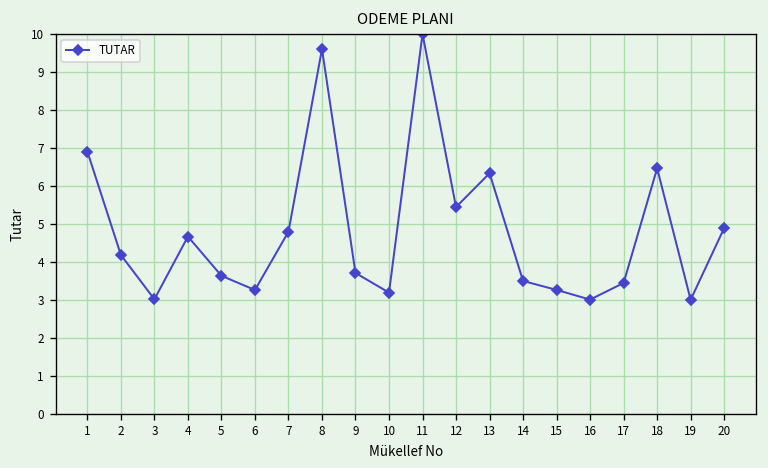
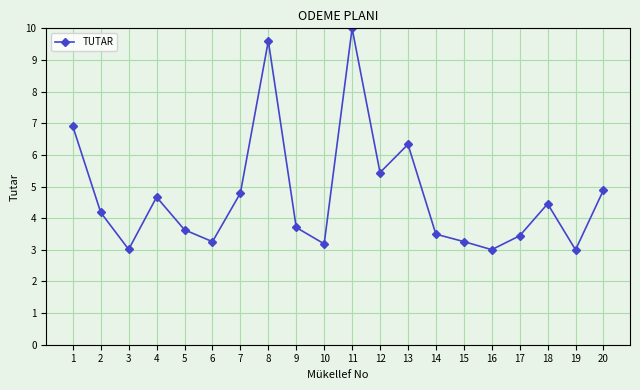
18: 6.5 -> 4.5
